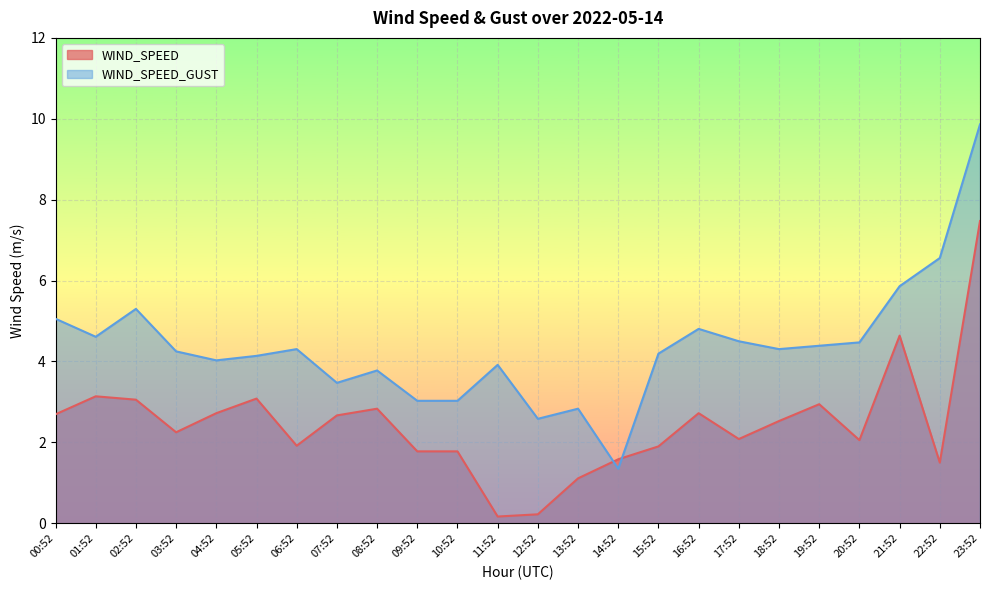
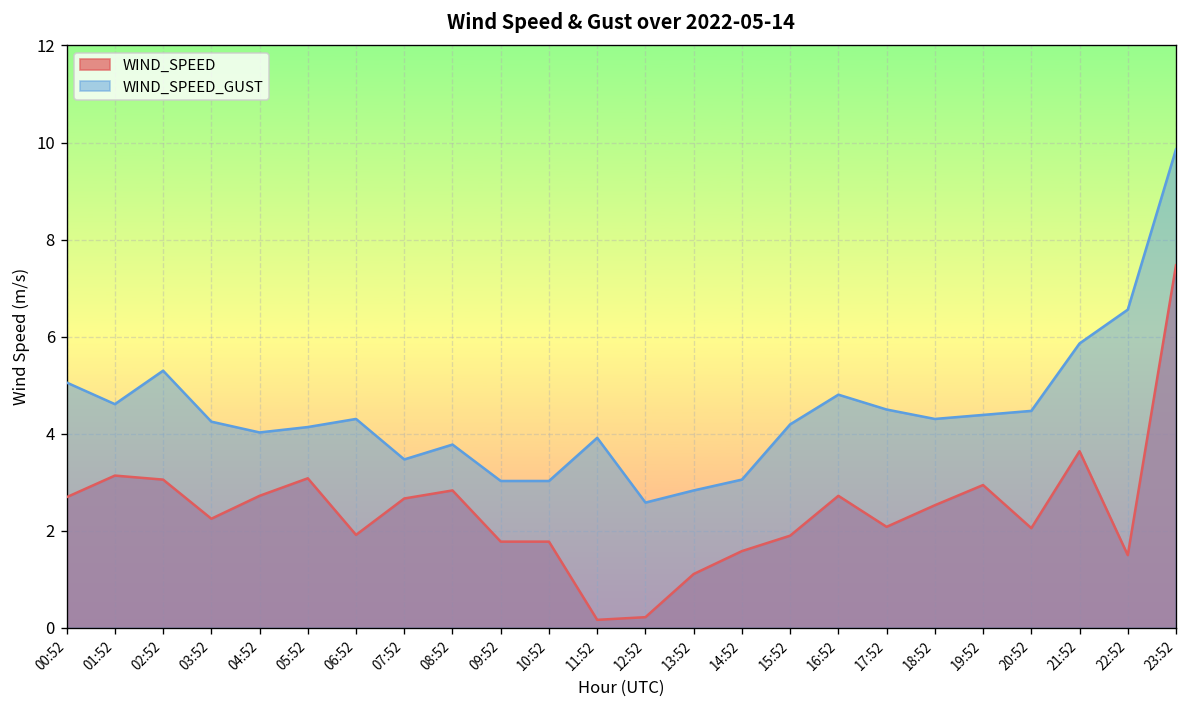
WIND_SPEED_GUST, 14:52: 1.3 -> 3.1
WIND_SPEED, 21:52: 4.6 -> 3.6
